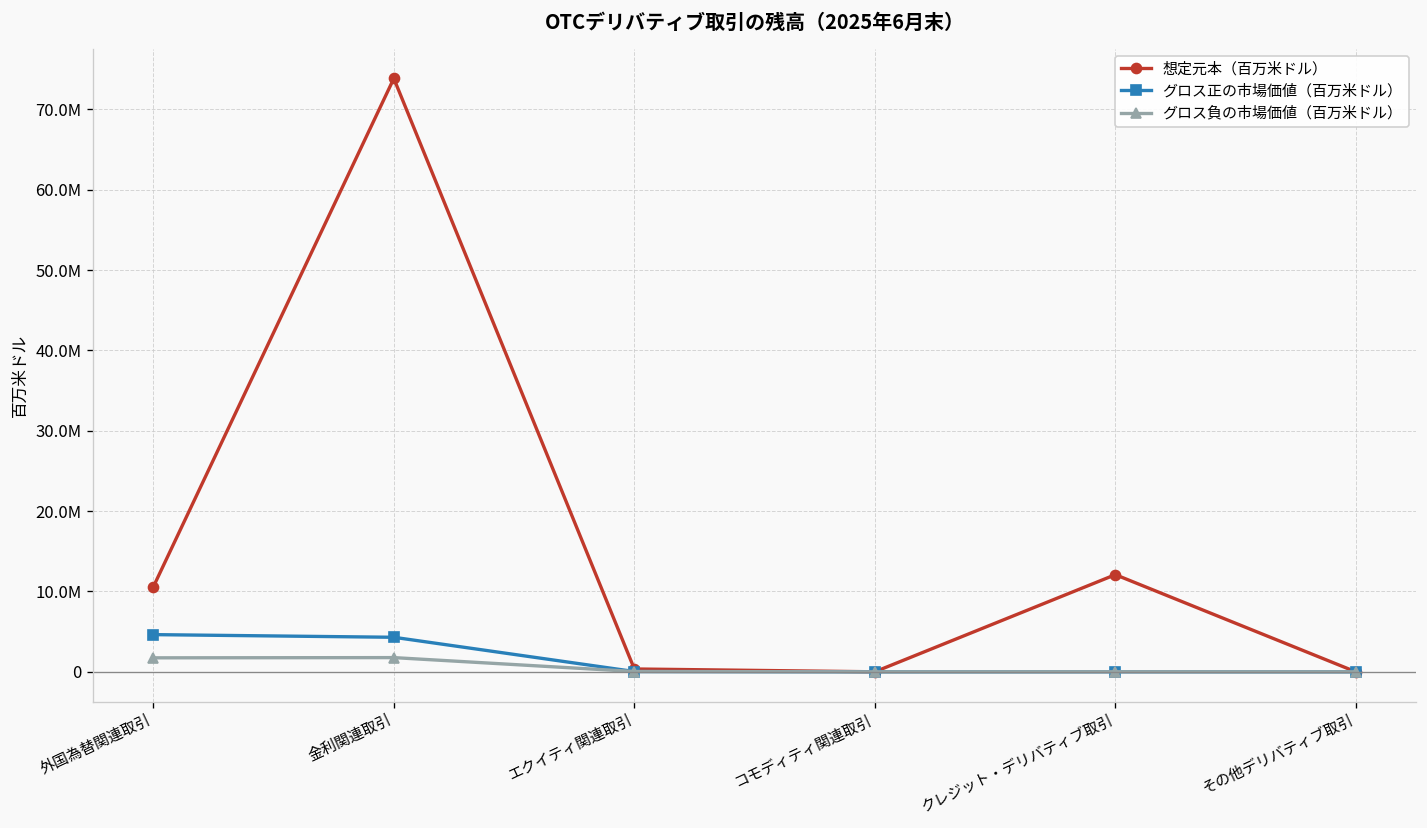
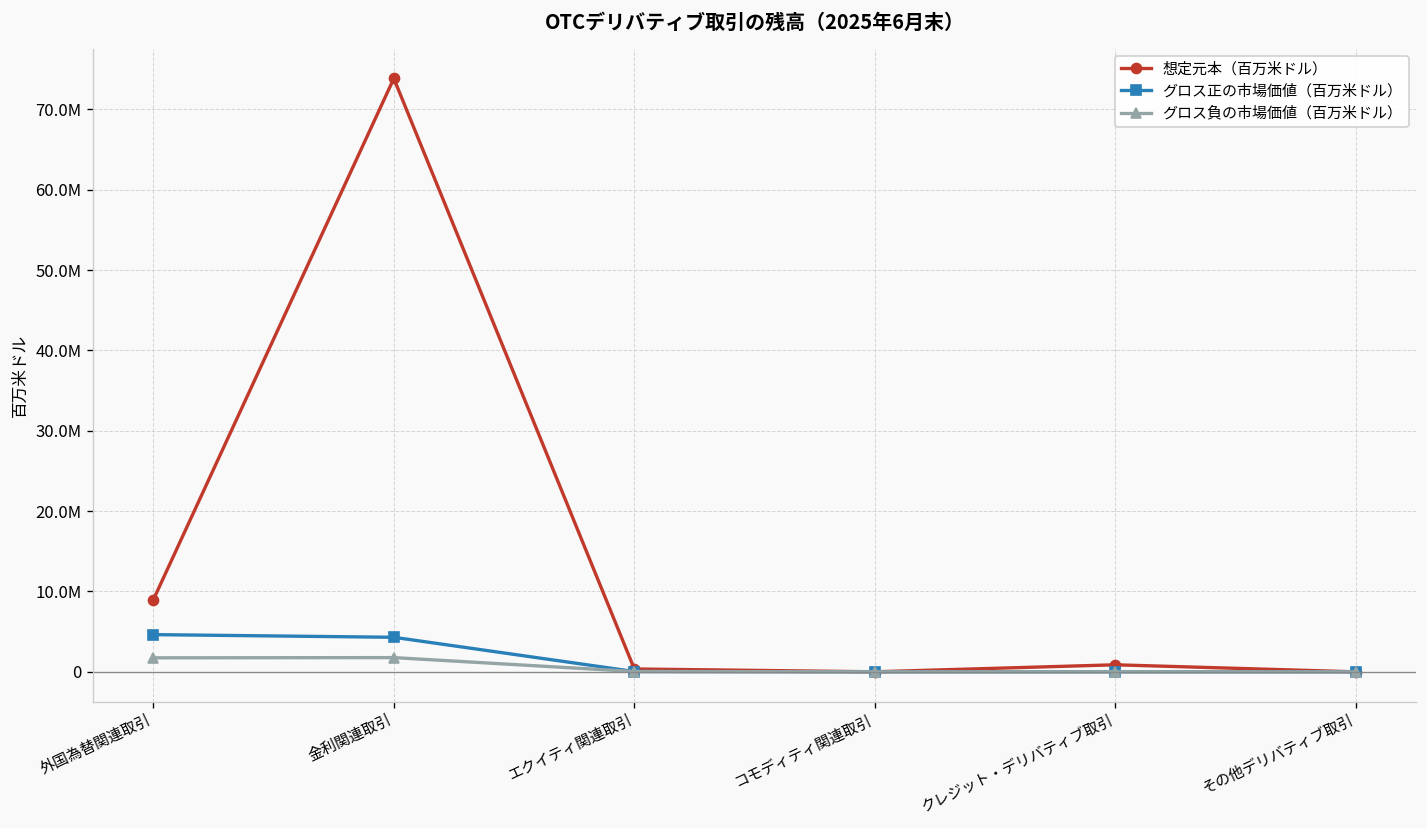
想定元本（百万米ドル）, 外国為替関連取引: 11000000 -> 9000000
想定元本（百万米ドル）, クレジット・デリバティブ取引: 12000000 -> 1000000
